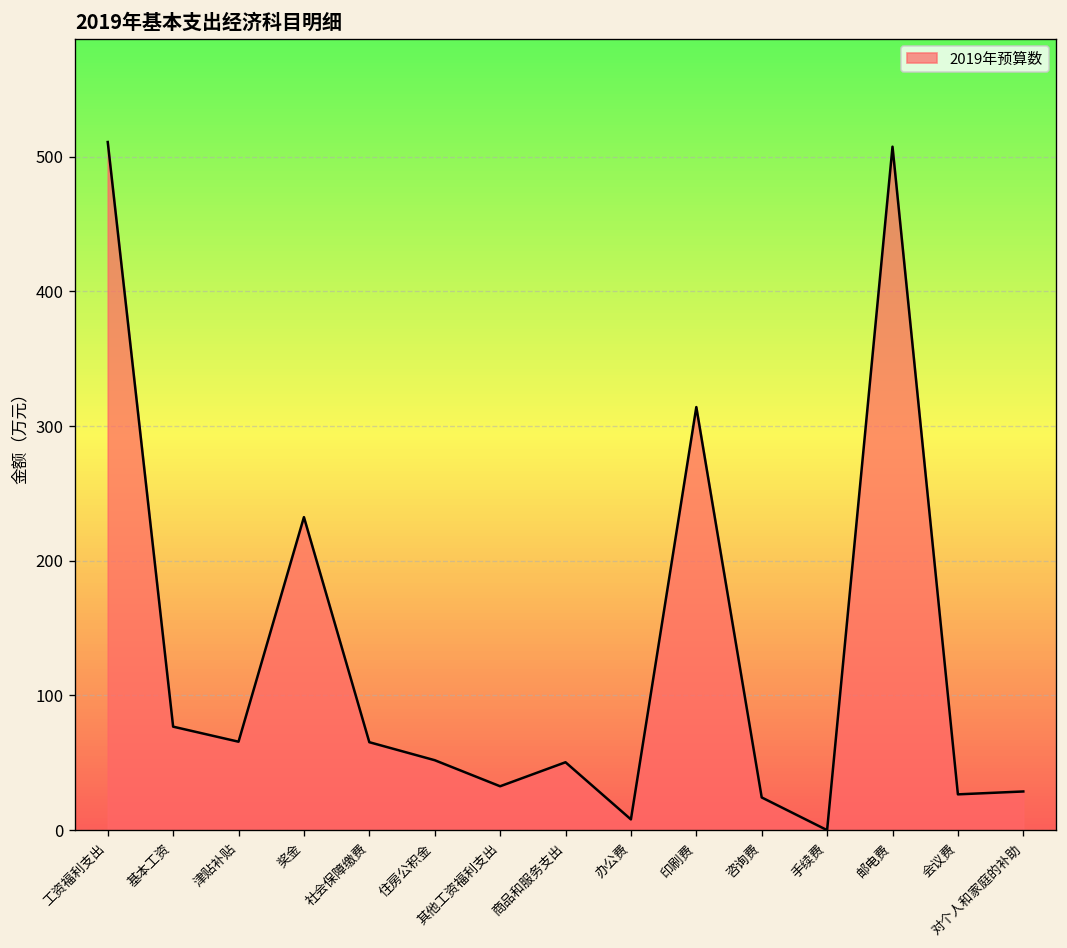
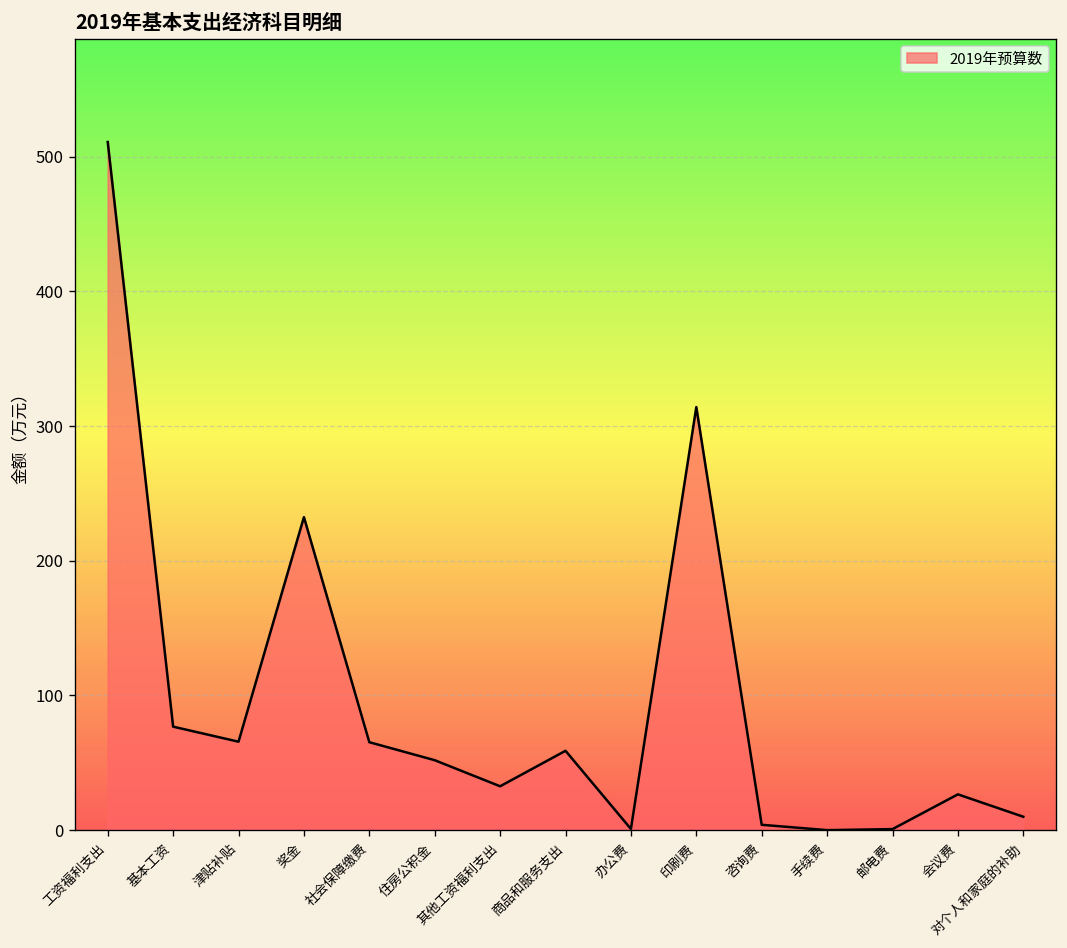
商品和服务支出: 50 -> 59
办公费: 8 -> 1
咨询费: 24 -> 4
邮电费: 507 -> 1
对个人和家庭的补助: 29 -> 10
